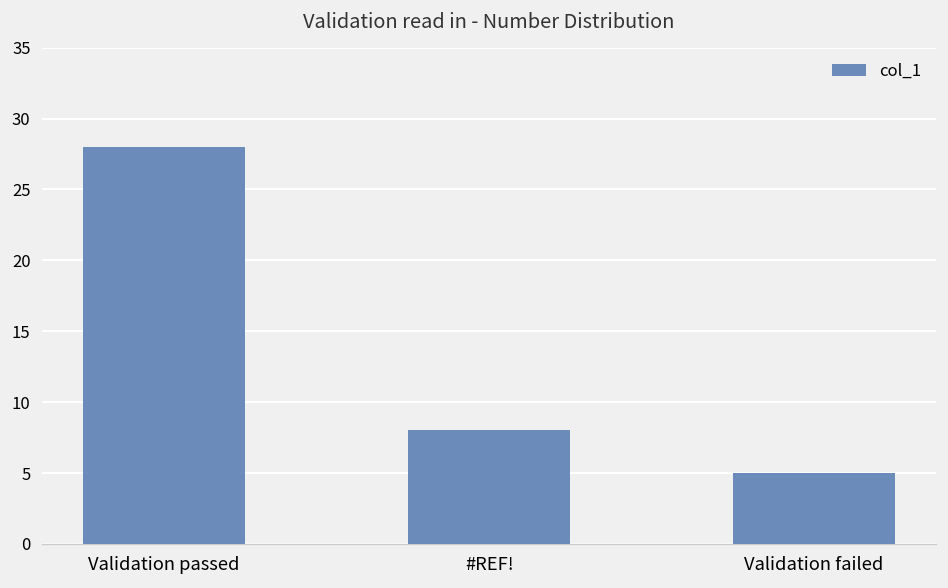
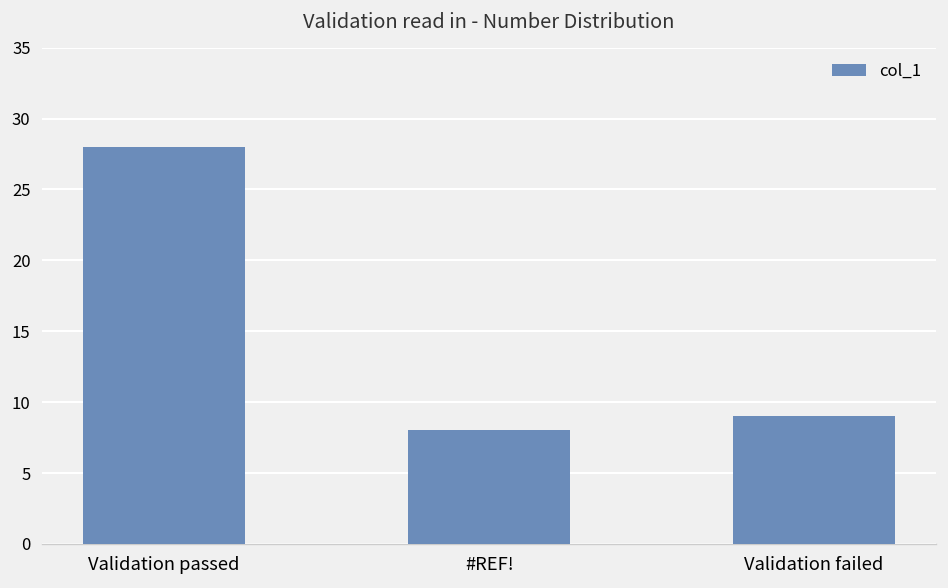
Validation failed: 5 -> 9
